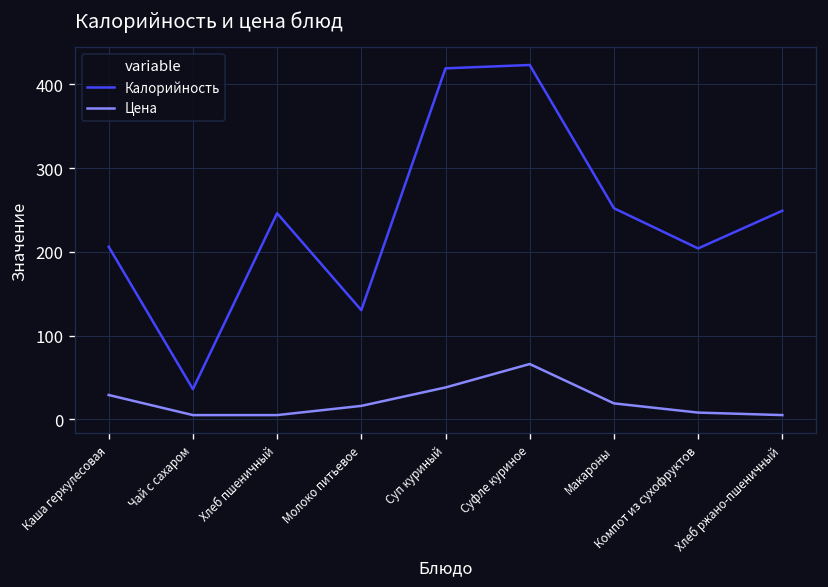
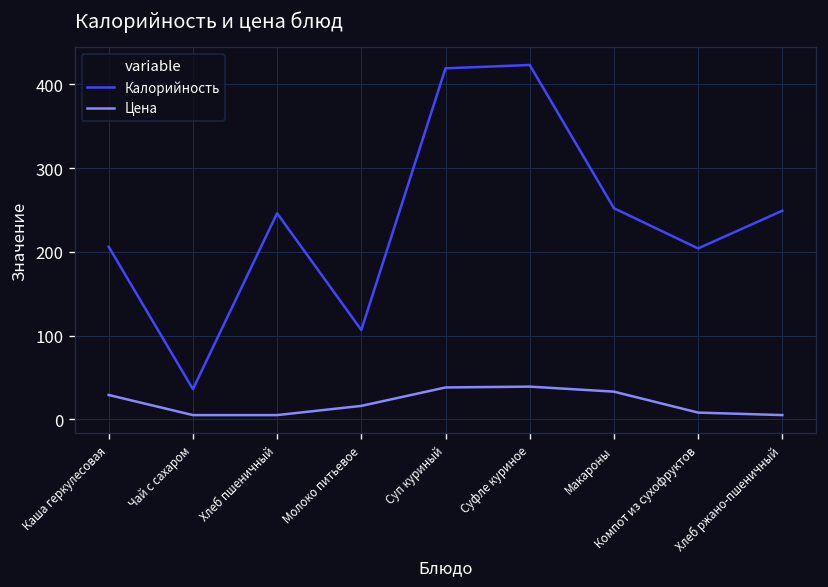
Калорийность, Молоко питьевое: 130 -> 110
Цена, Суфле куриное: 70 -> 40
Цена, Макароны: 20 -> 30
